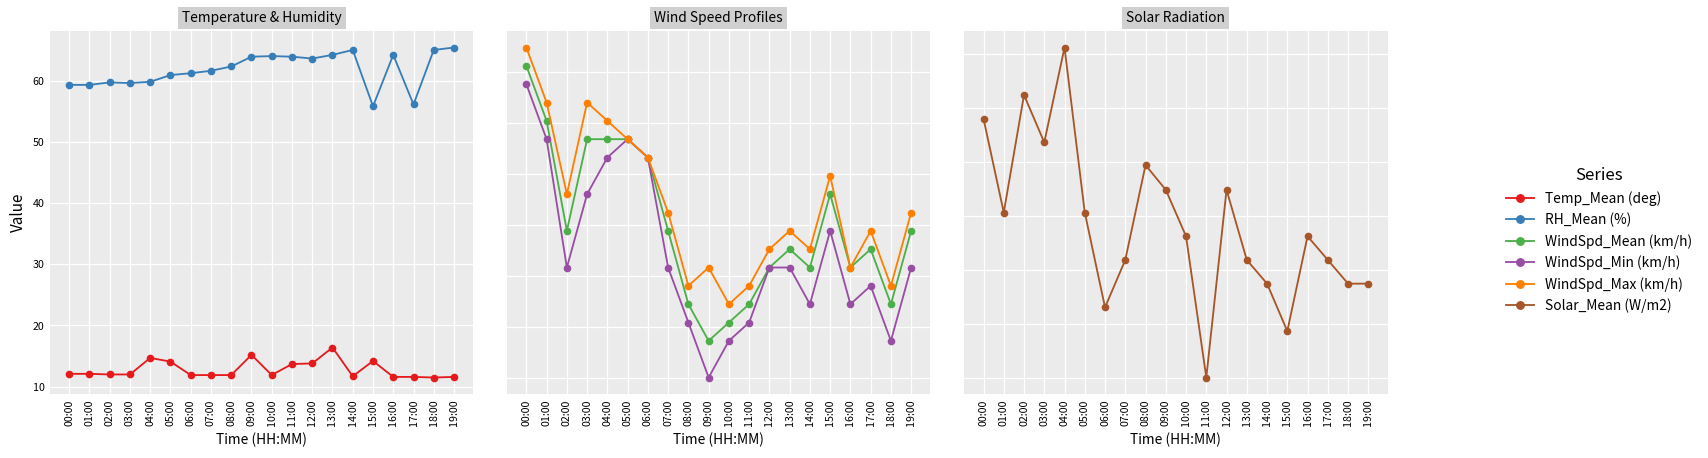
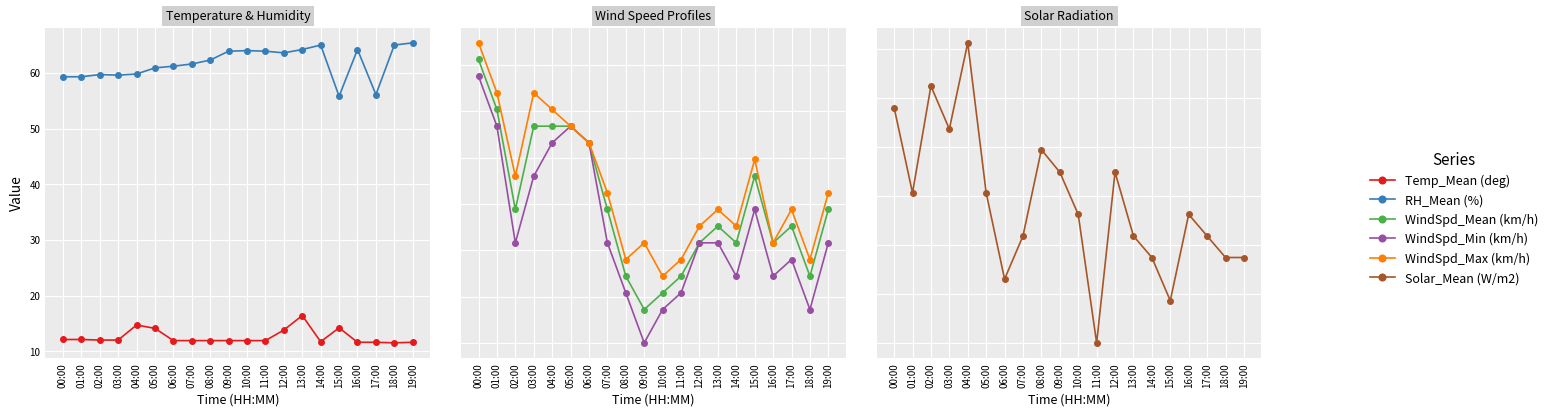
Temperature & Humidity, Temp_Mean (deg), 09:00: 15 -> 12
Temperature & Humidity, Temp_Mean (deg), 11:00: 14 -> 12
